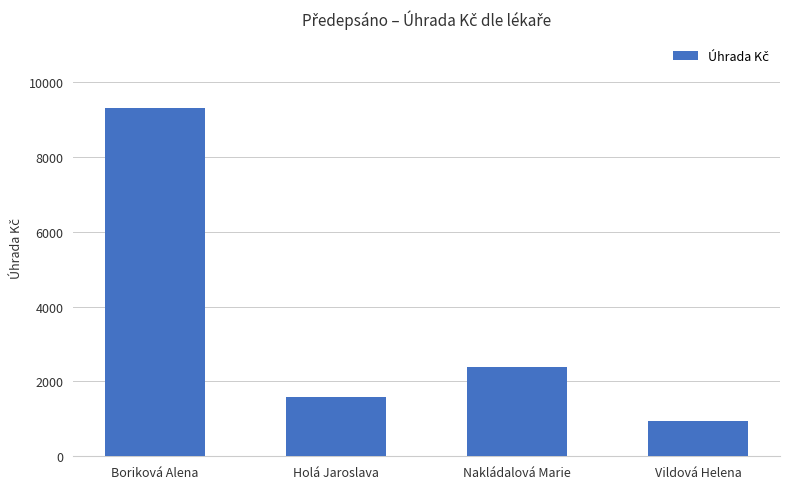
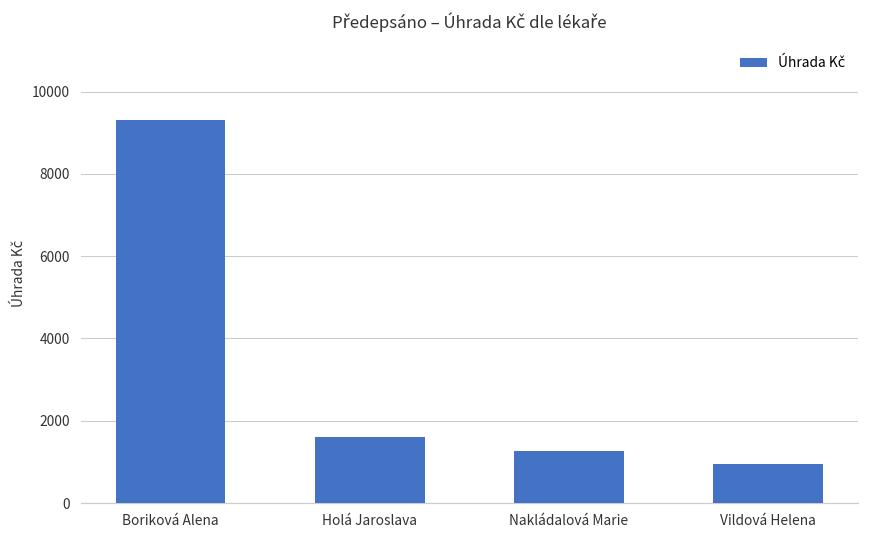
Nakládalová Marie: 2400 -> 1300
